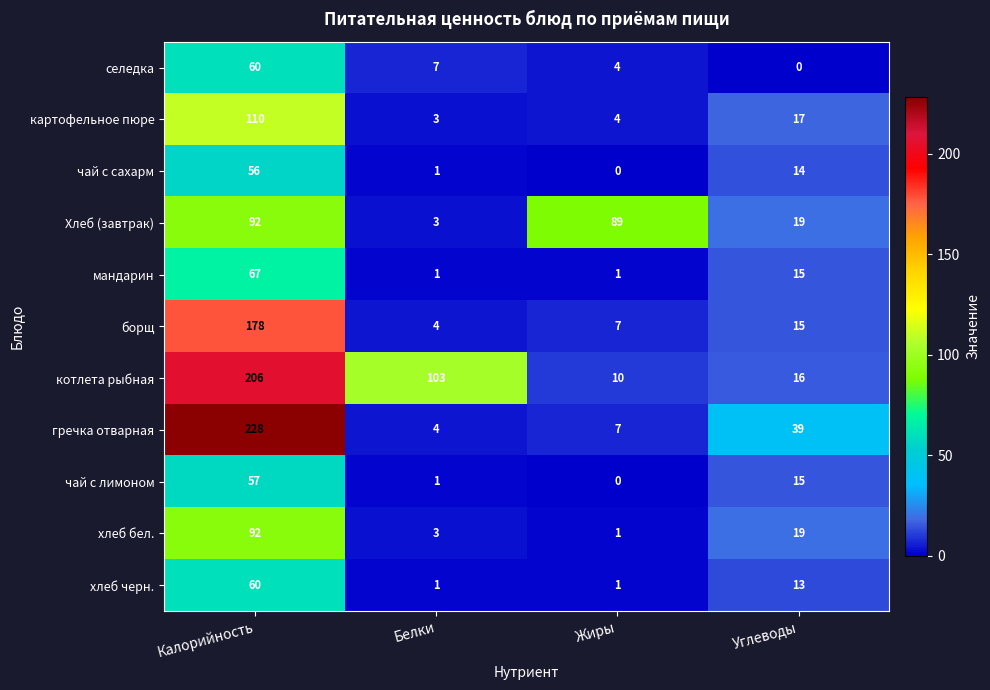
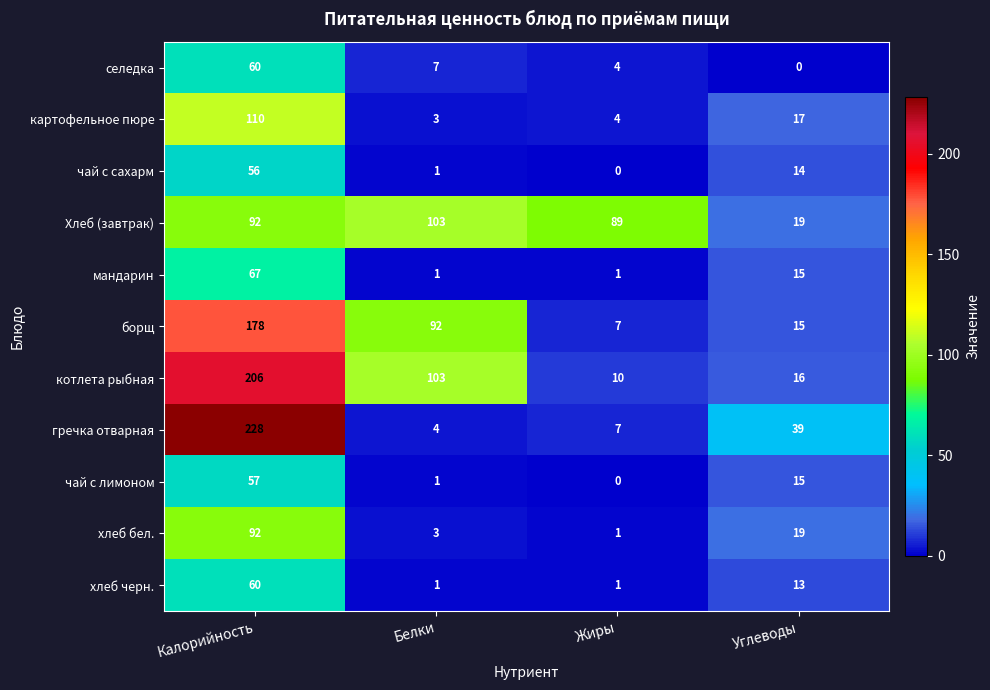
Хлеб (завтрак), Белки: 3 -> 103
борщ, Белки: 4 -> 92
